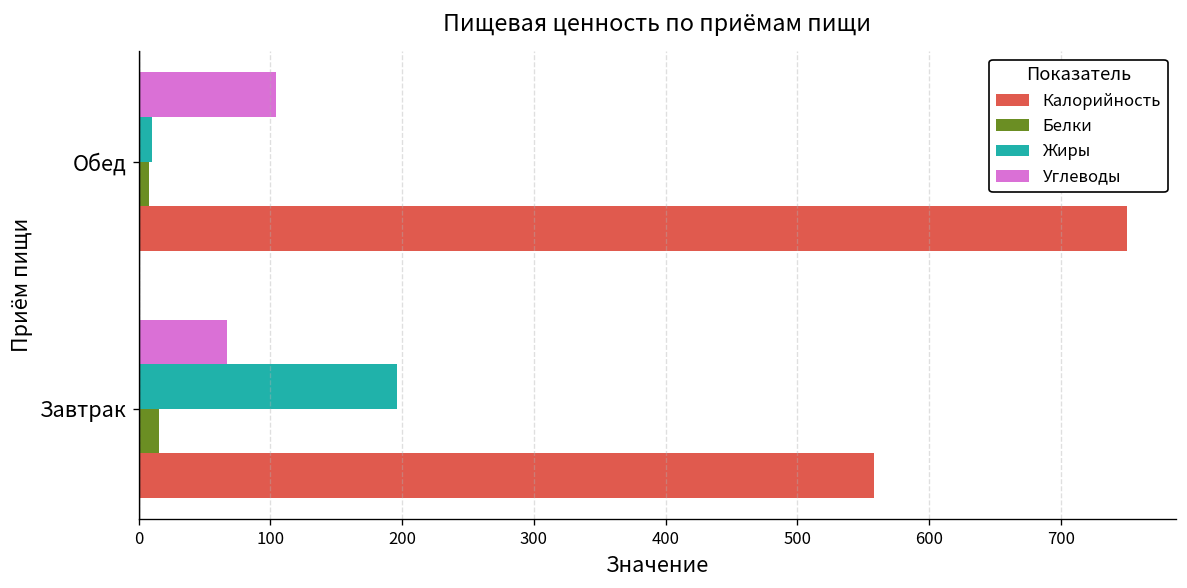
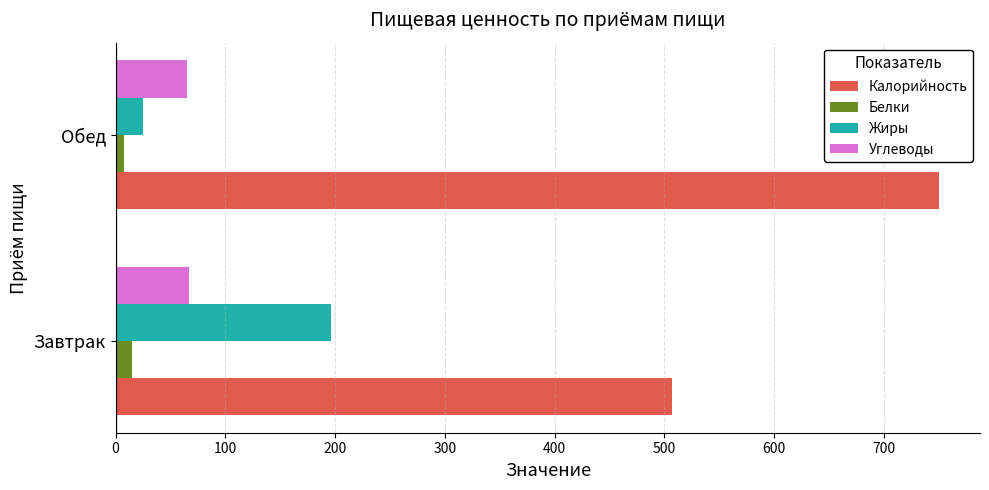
Углеводы, Обед: 104 -> 65
Жиры, Обед: 10 -> 25
Калорийность, Завтрак: 558 -> 507
